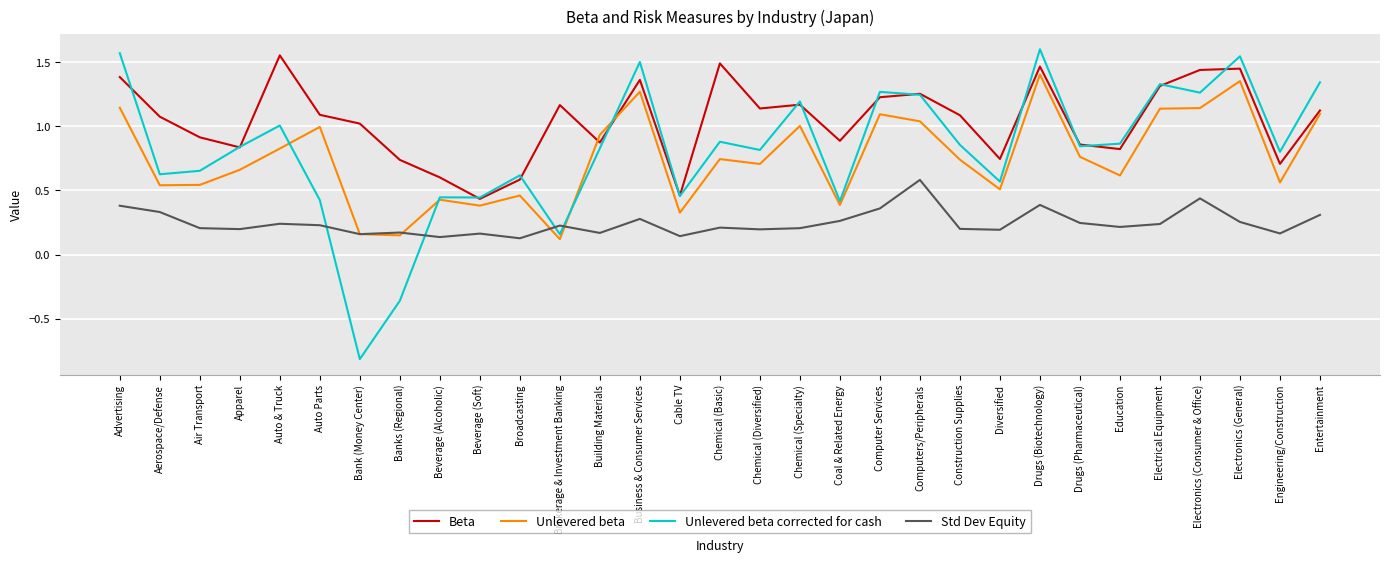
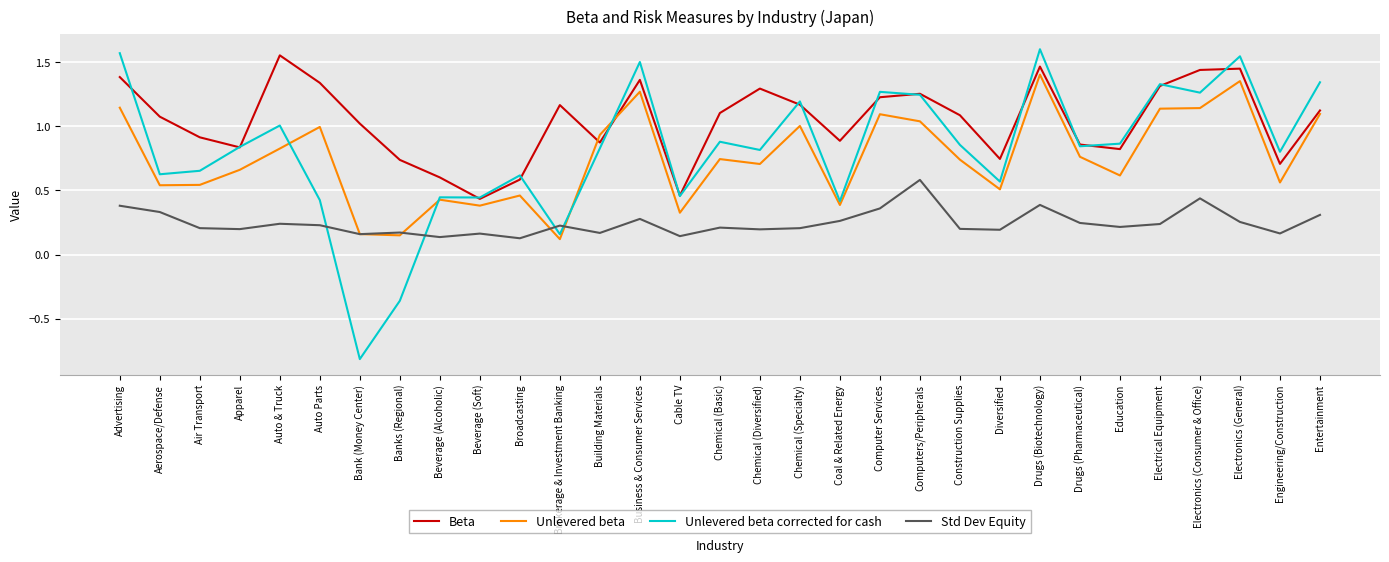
Beta, Auto Parts: 1.09 -> 1.34
Beta, Chemical (Basic): 1.49 -> 1.10
Beta, Chemical (Diversified): 1.14 -> 1.29
